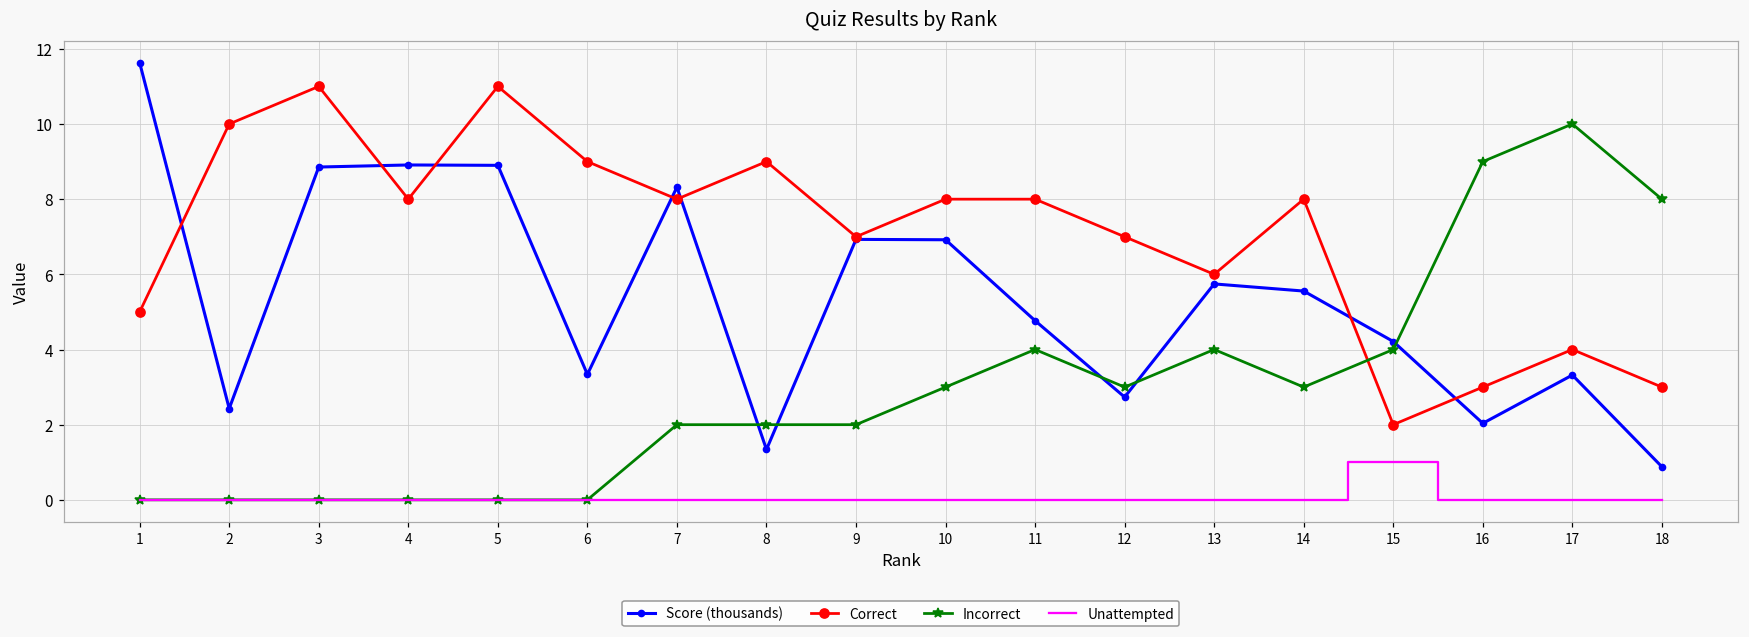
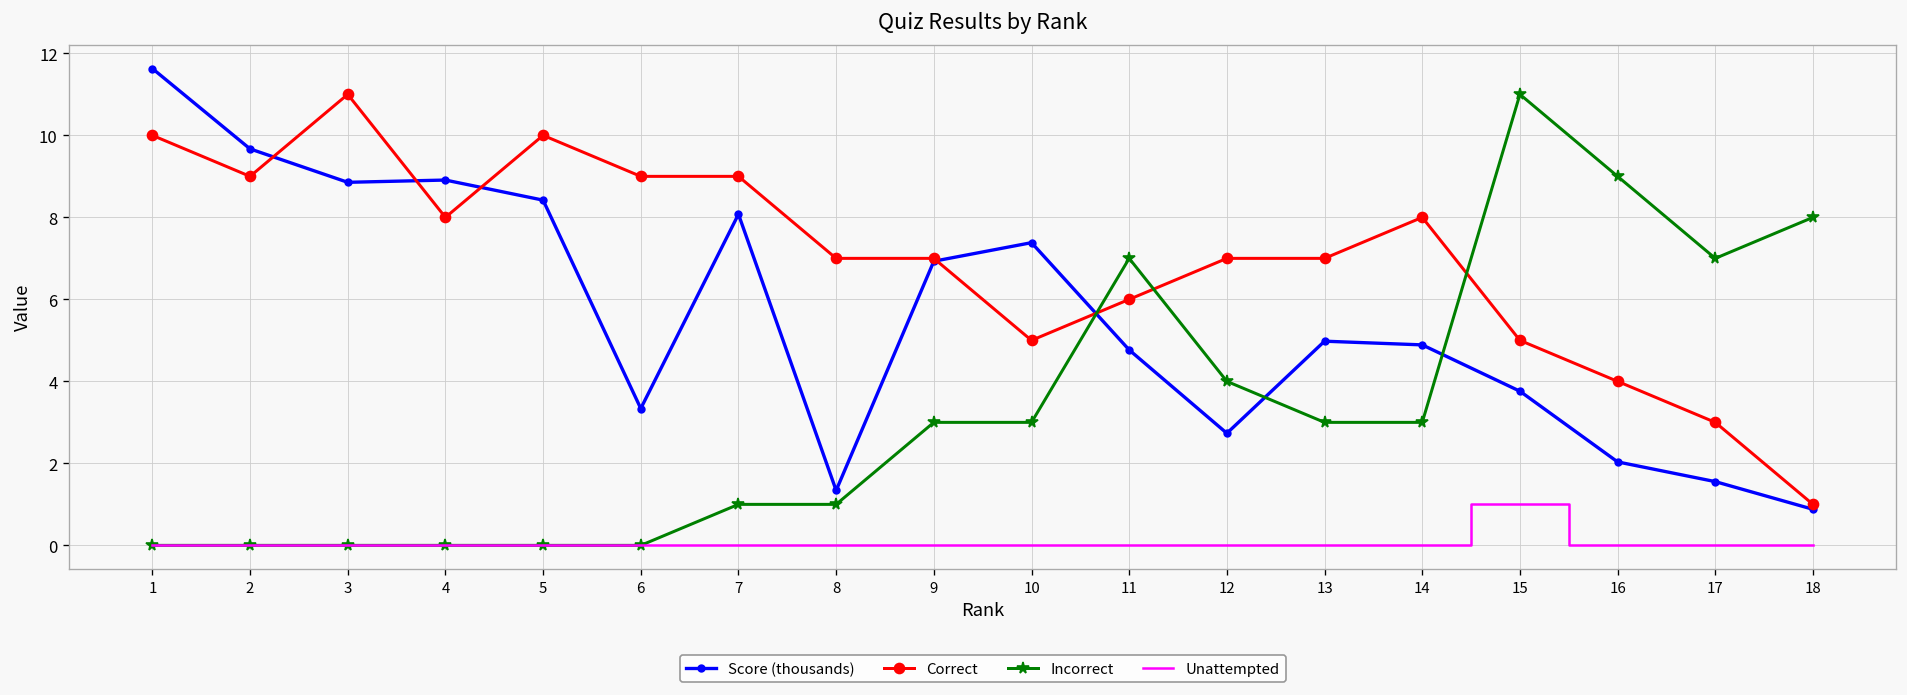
Correct, 1: 5 -> 10
Score (thousands), 2: 2.4 -> 9.7
Correct, 2: 10 -> 9
Score (thousands), 5: 8.9 -> 8.4
Correct, 5: 11 -> 10
Score (thousands), 7: 8.3 -> 8.1
Correct, 7: 8 -> 9
Incorrect, 7: 2 -> 1
Correct, 8: 9 -> 7
Incorrect, 8: 2 -> 1
Incorrect, 9: 2 -> 3
Score (thousands), 10: 6.9 -> 7.4
Correct, 10: 8 -> 5
Correct, 11: 8 -> 6
Incorrect, 11: 4 -> 7
Incorrect, 12: 3 -> 4
Score (thousands), 13: 5.7 -> 5.0
Correct, 13: 6 -> 7
Incorrect, 13: 4 -> 3
Score (thousands), 14: 5.6 -> 4.9
Score (thousands), 15: 4.2 -> 3.8
Correct, 15: 2 -> 5
Incorrect, 15: 4 -> 11
Correct, 16: 3 -> 4
Score (thousands), 17: 3.3 -> 1.6
Correct, 17: 4 -> 3
Incorrect, 17: 10 -> 7
Correct, 18: 3 -> 1
